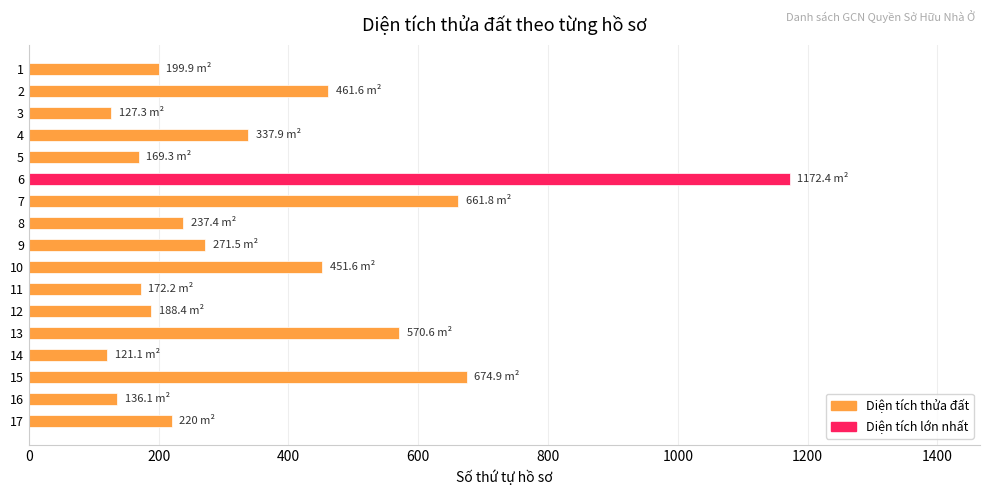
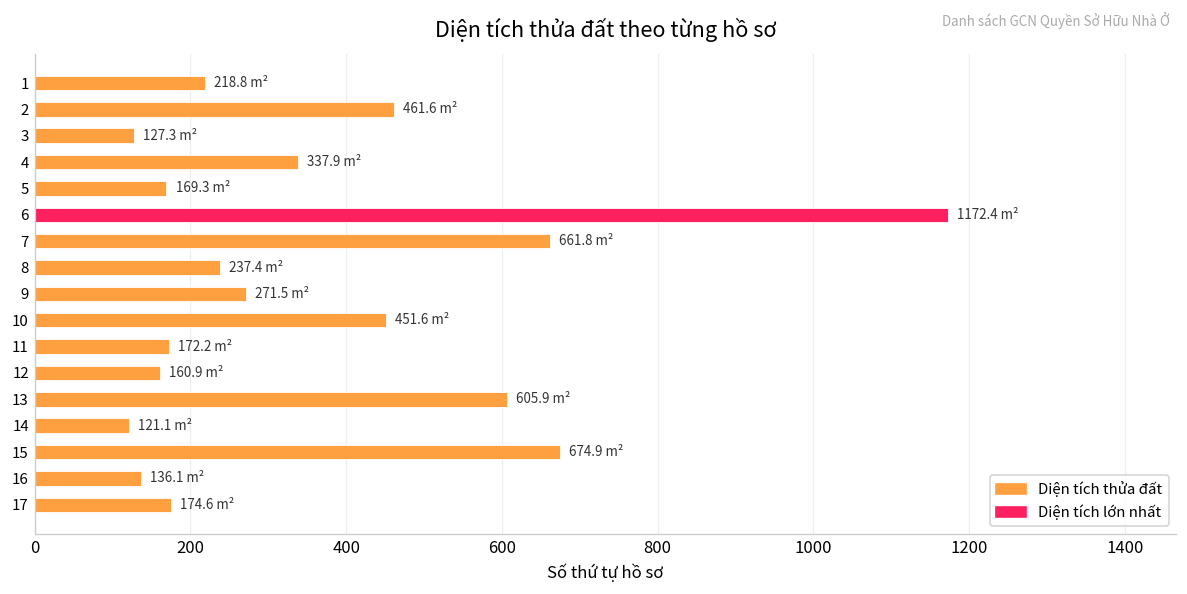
1: 199.9 -> 218.8
12: 188.4 -> 160.9
13: 570.6 -> 605.9
17: 220 -> 174.6
